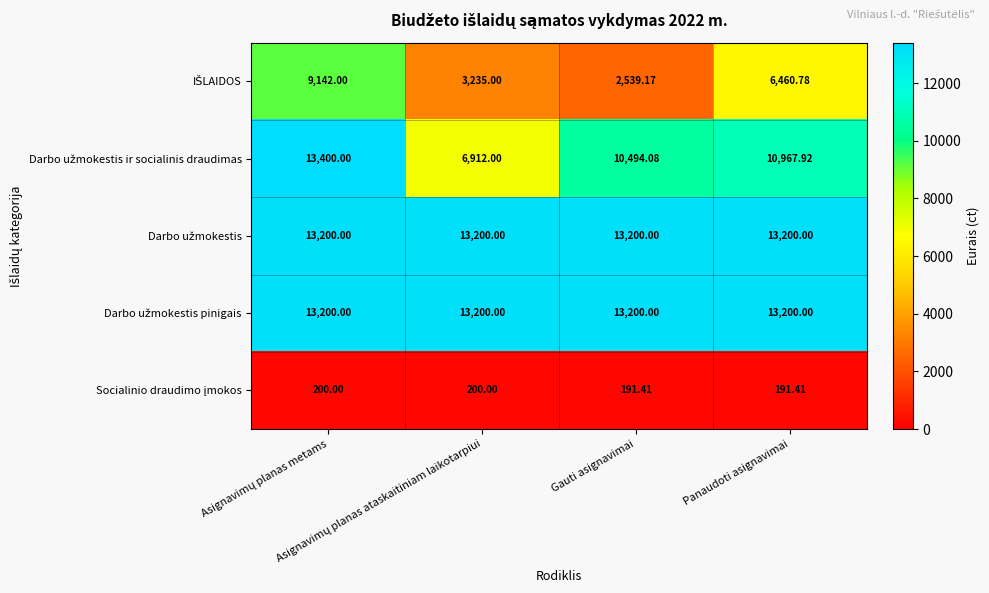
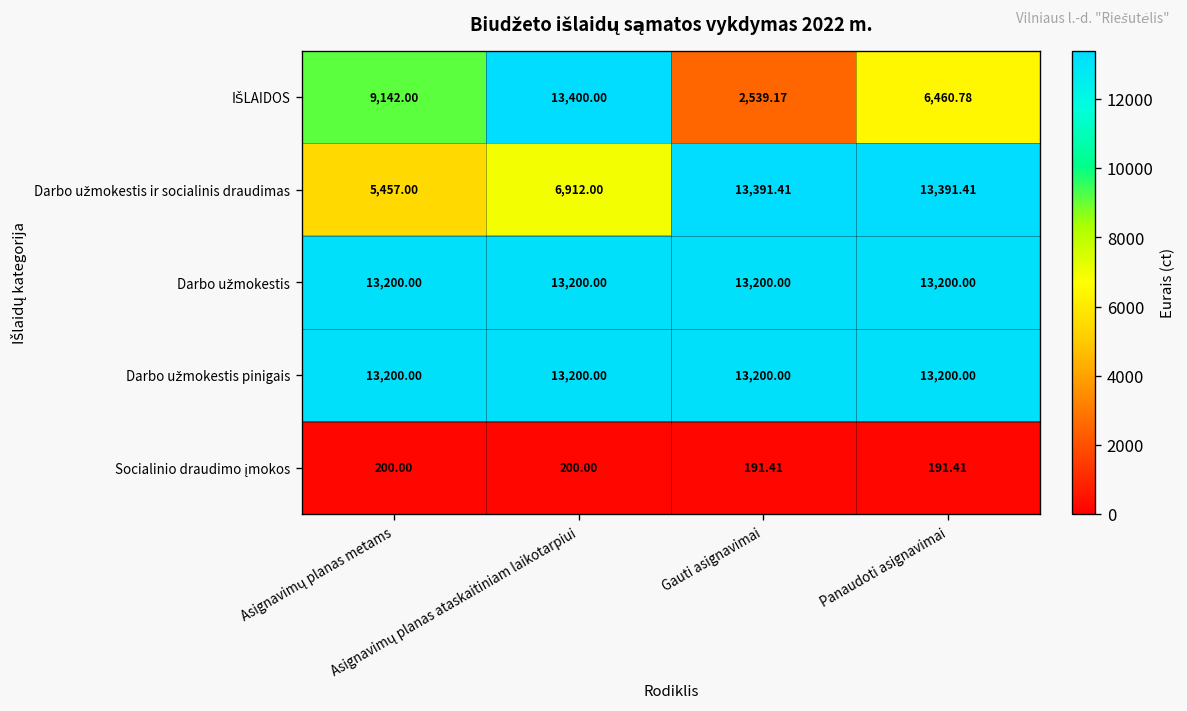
IŠLAIDOS, Asignavimų planas ataskaitiniam laikotarpiui: 3,235.00 -> 13,400.00
Darbo užmokestis ir socialinis draudimas, Asignavimų planas metams: 13,400.00 -> 5,457.00
Darbo užmokestis ir socialinis draudimas, Gauti asignavimai: 10,494.08 -> 13,391.41
Darbo užmokestis ir socialinis draudimas, Panaudoti asignavimai: 10,967.92 -> 13,391.41
